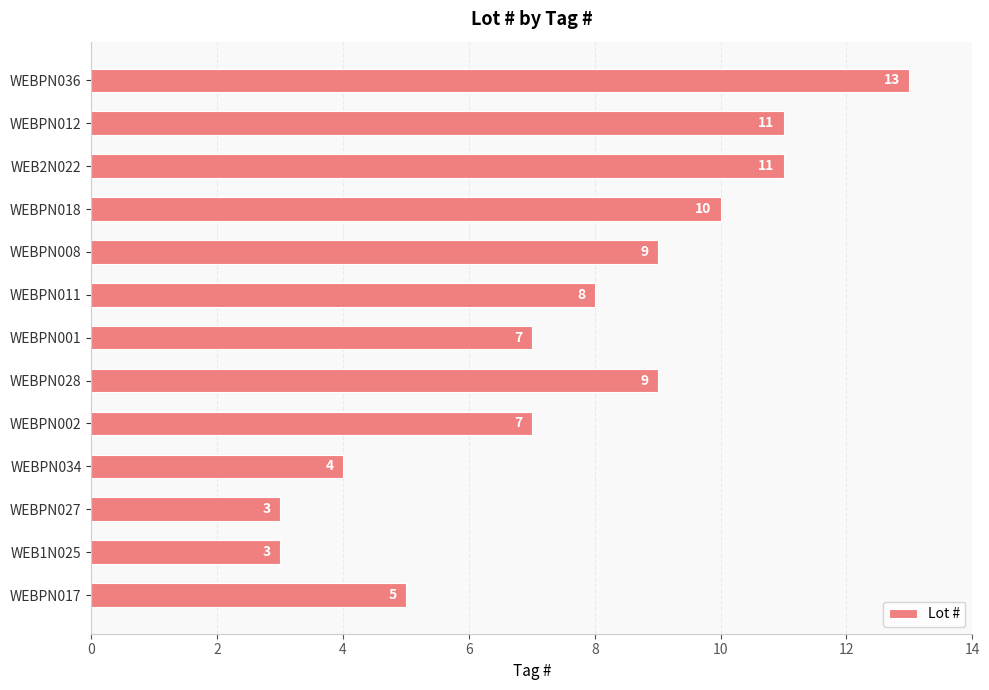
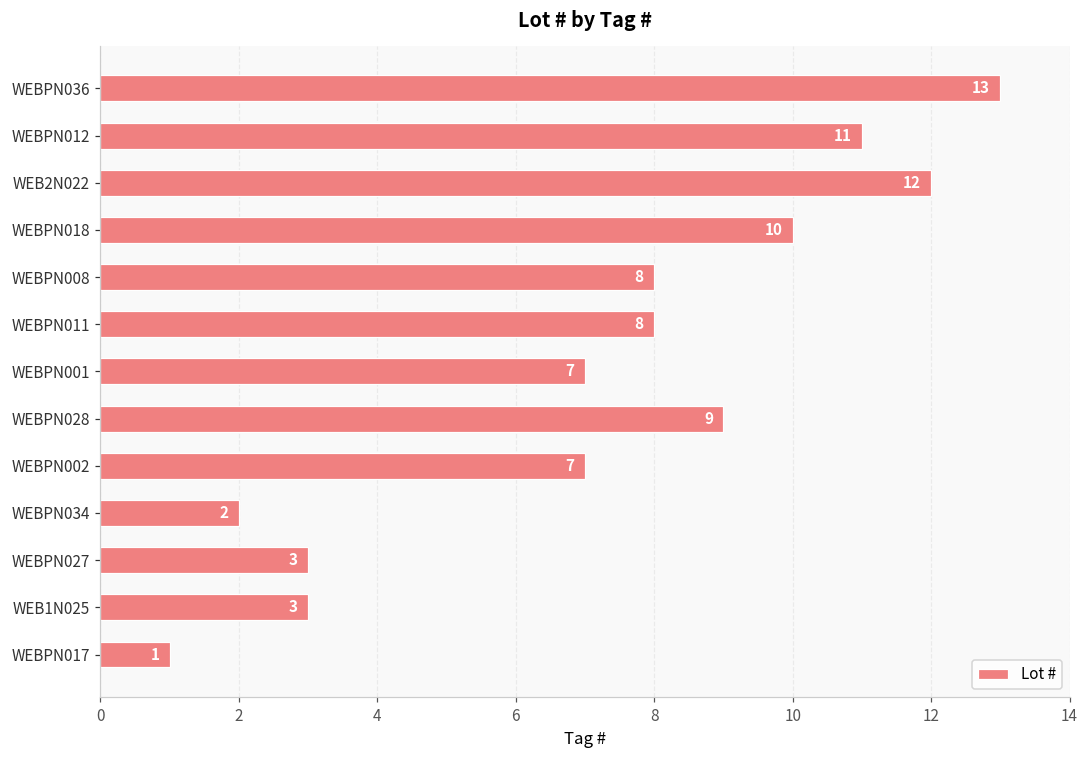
WEB2N022: 11 -> 12
WEBPN008: 9 -> 8
WEBPN034: 4 -> 2
WEBPN017: 5 -> 1
